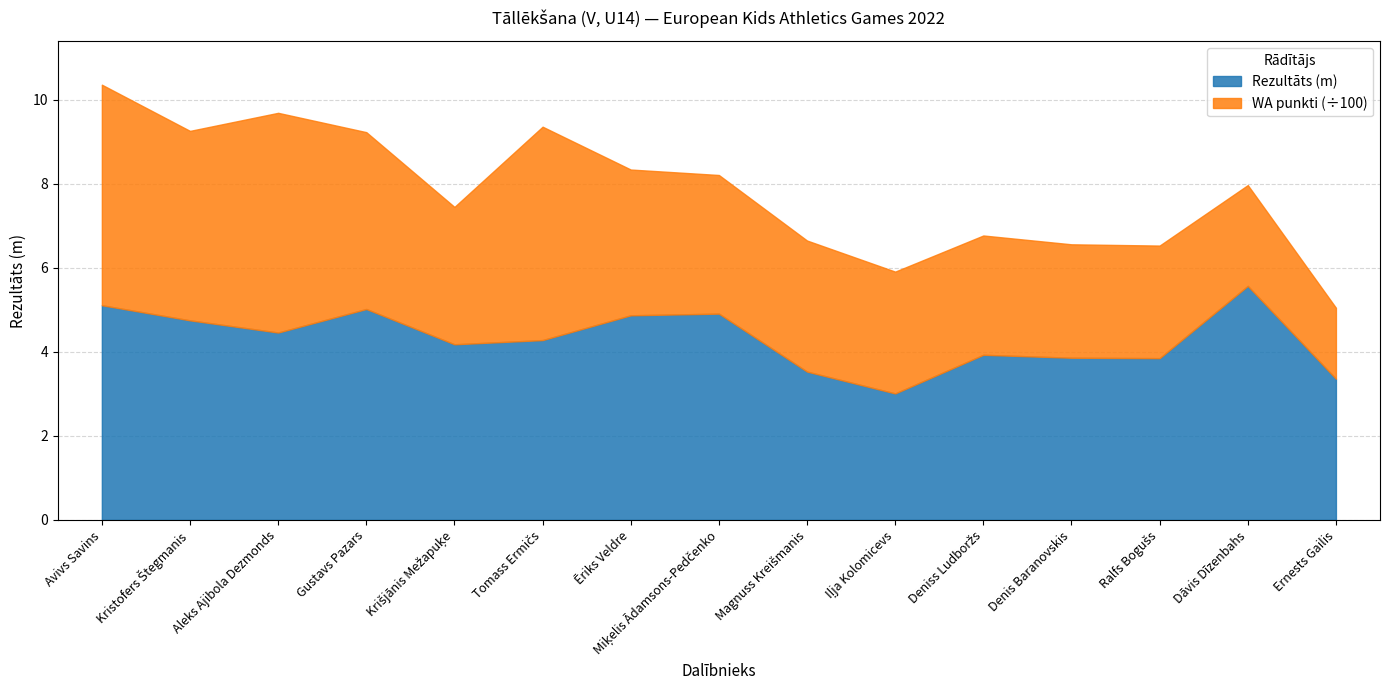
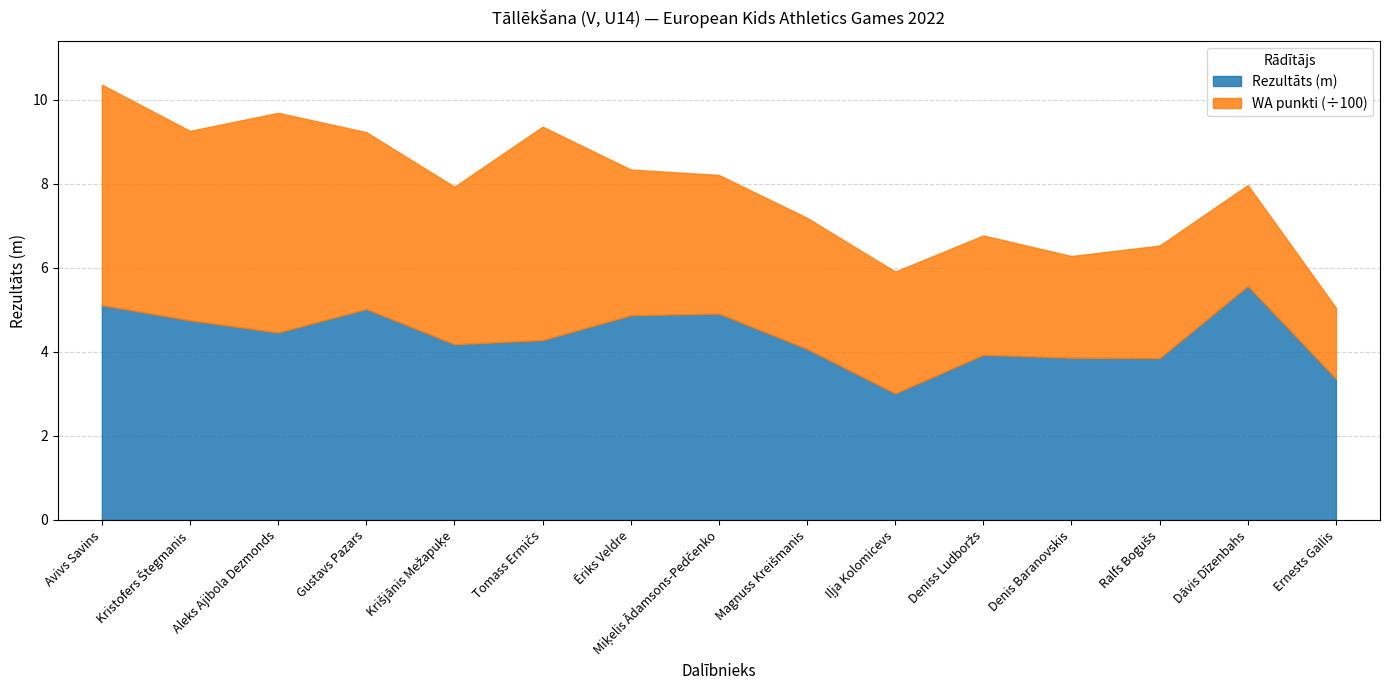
WA punkti (÷100), Krišjānis Mežapuķe: 3.3 -> 3.8
Rezultāts (m), Magnuss Kreišmanis: 3.5 -> 4.1
WA punkti (÷100), Denis Baranovskis: 2.7 -> 2.4
